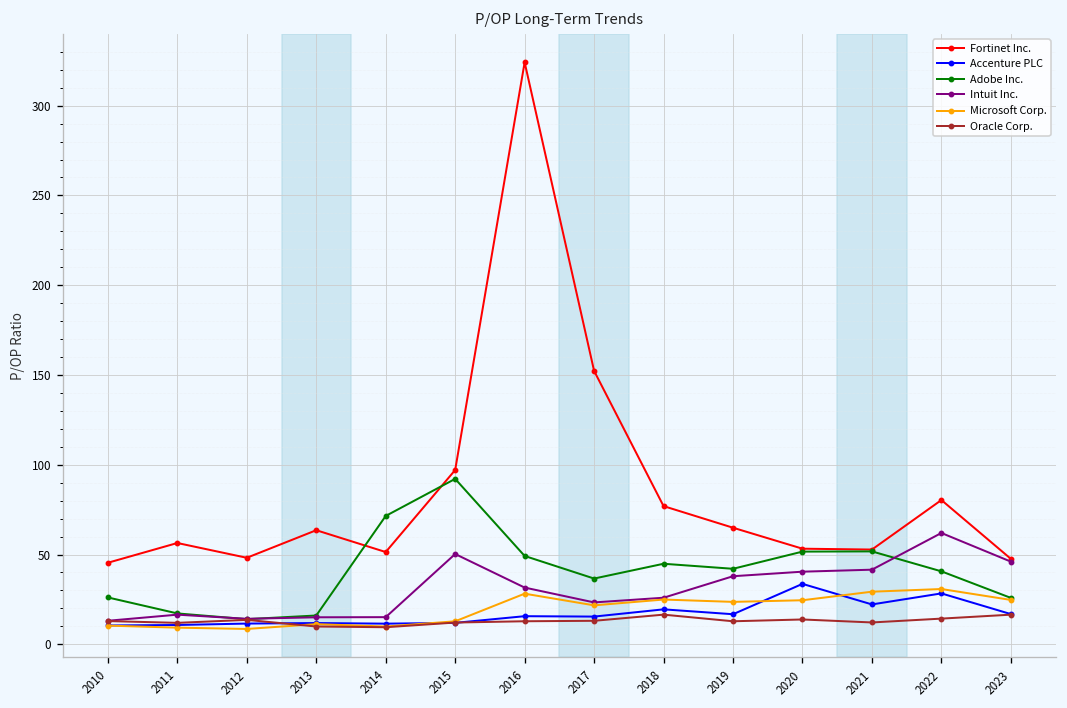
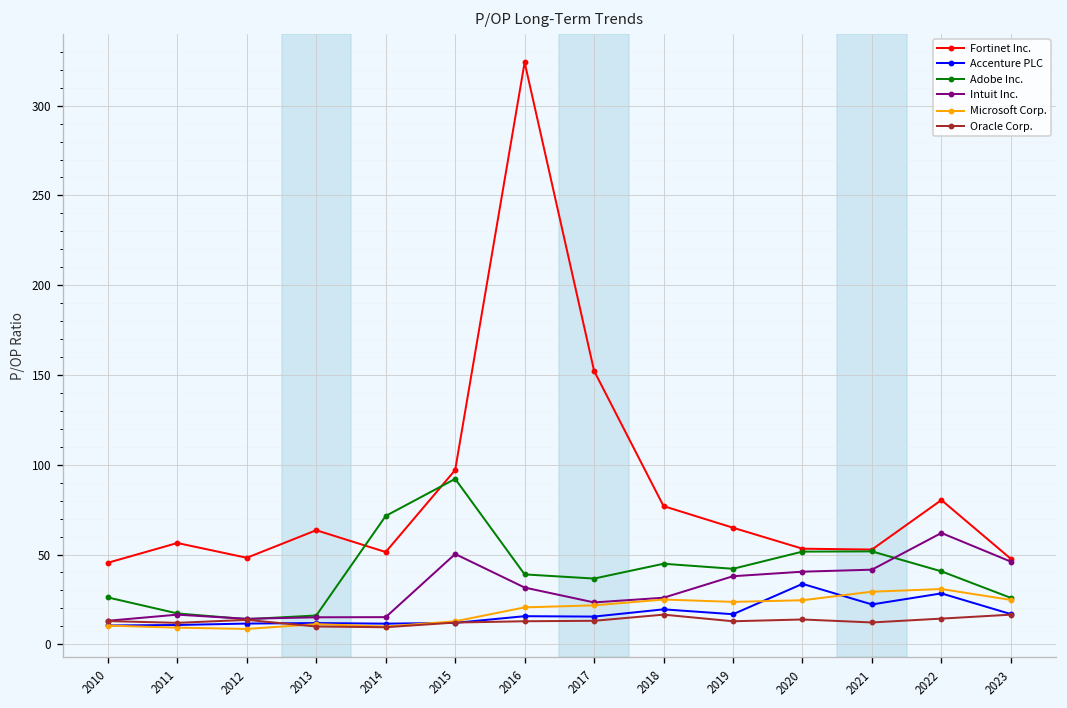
Adobe Inc., 2016: 49 -> 39
Microsoft Corp., 2016: 28 -> 21
